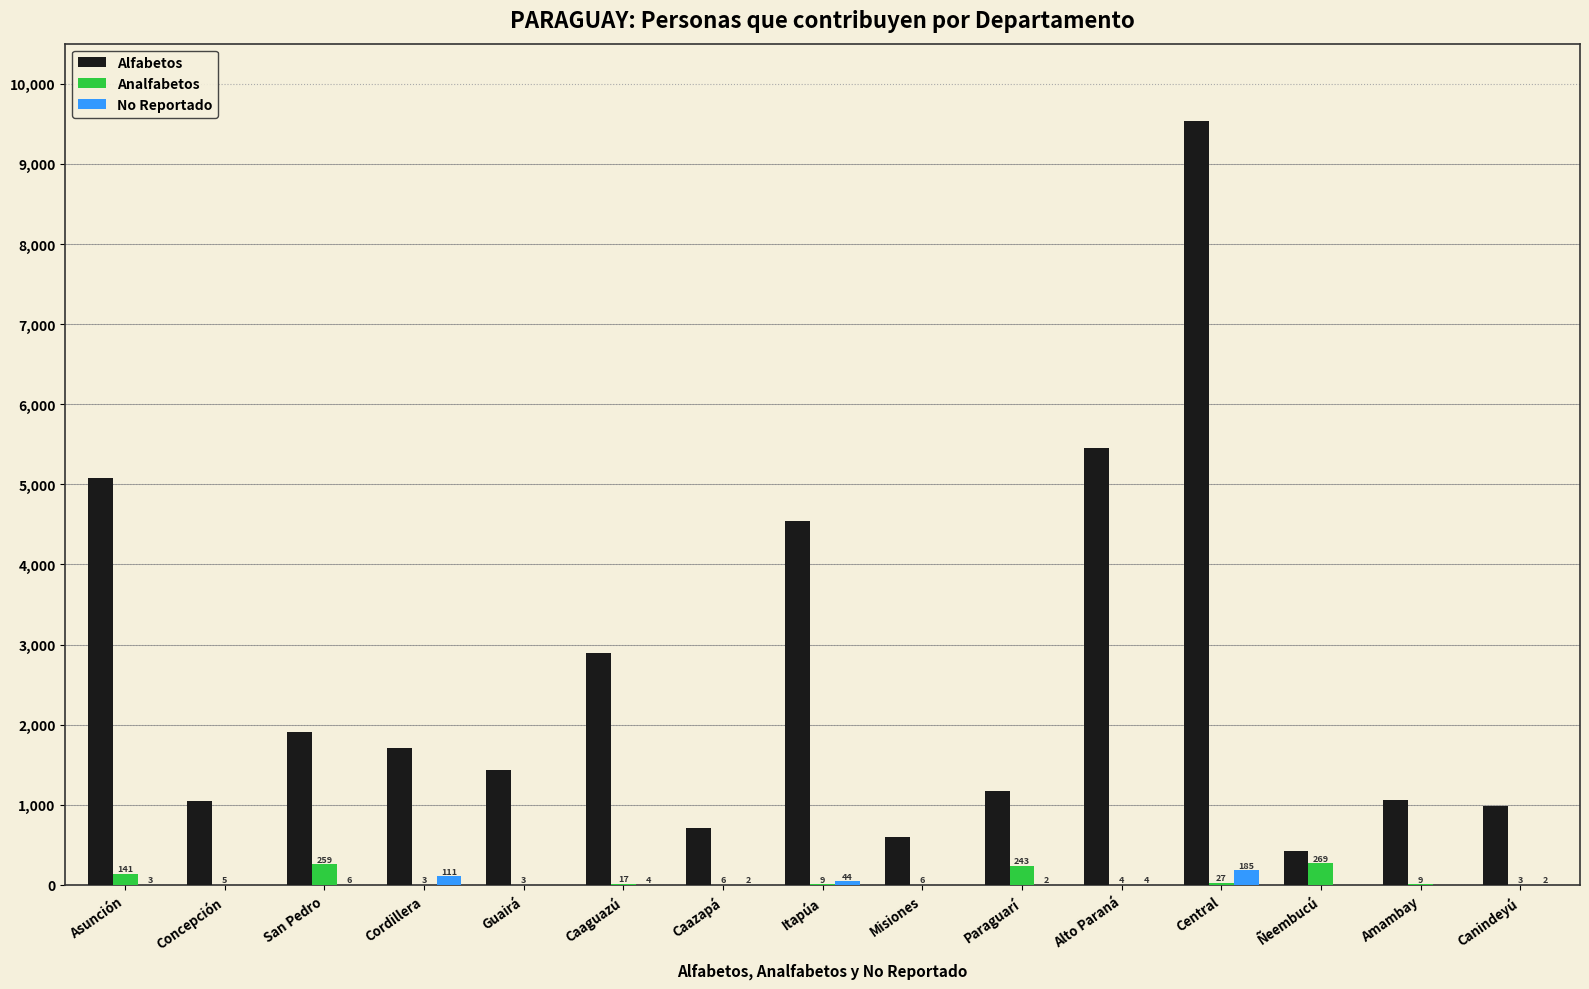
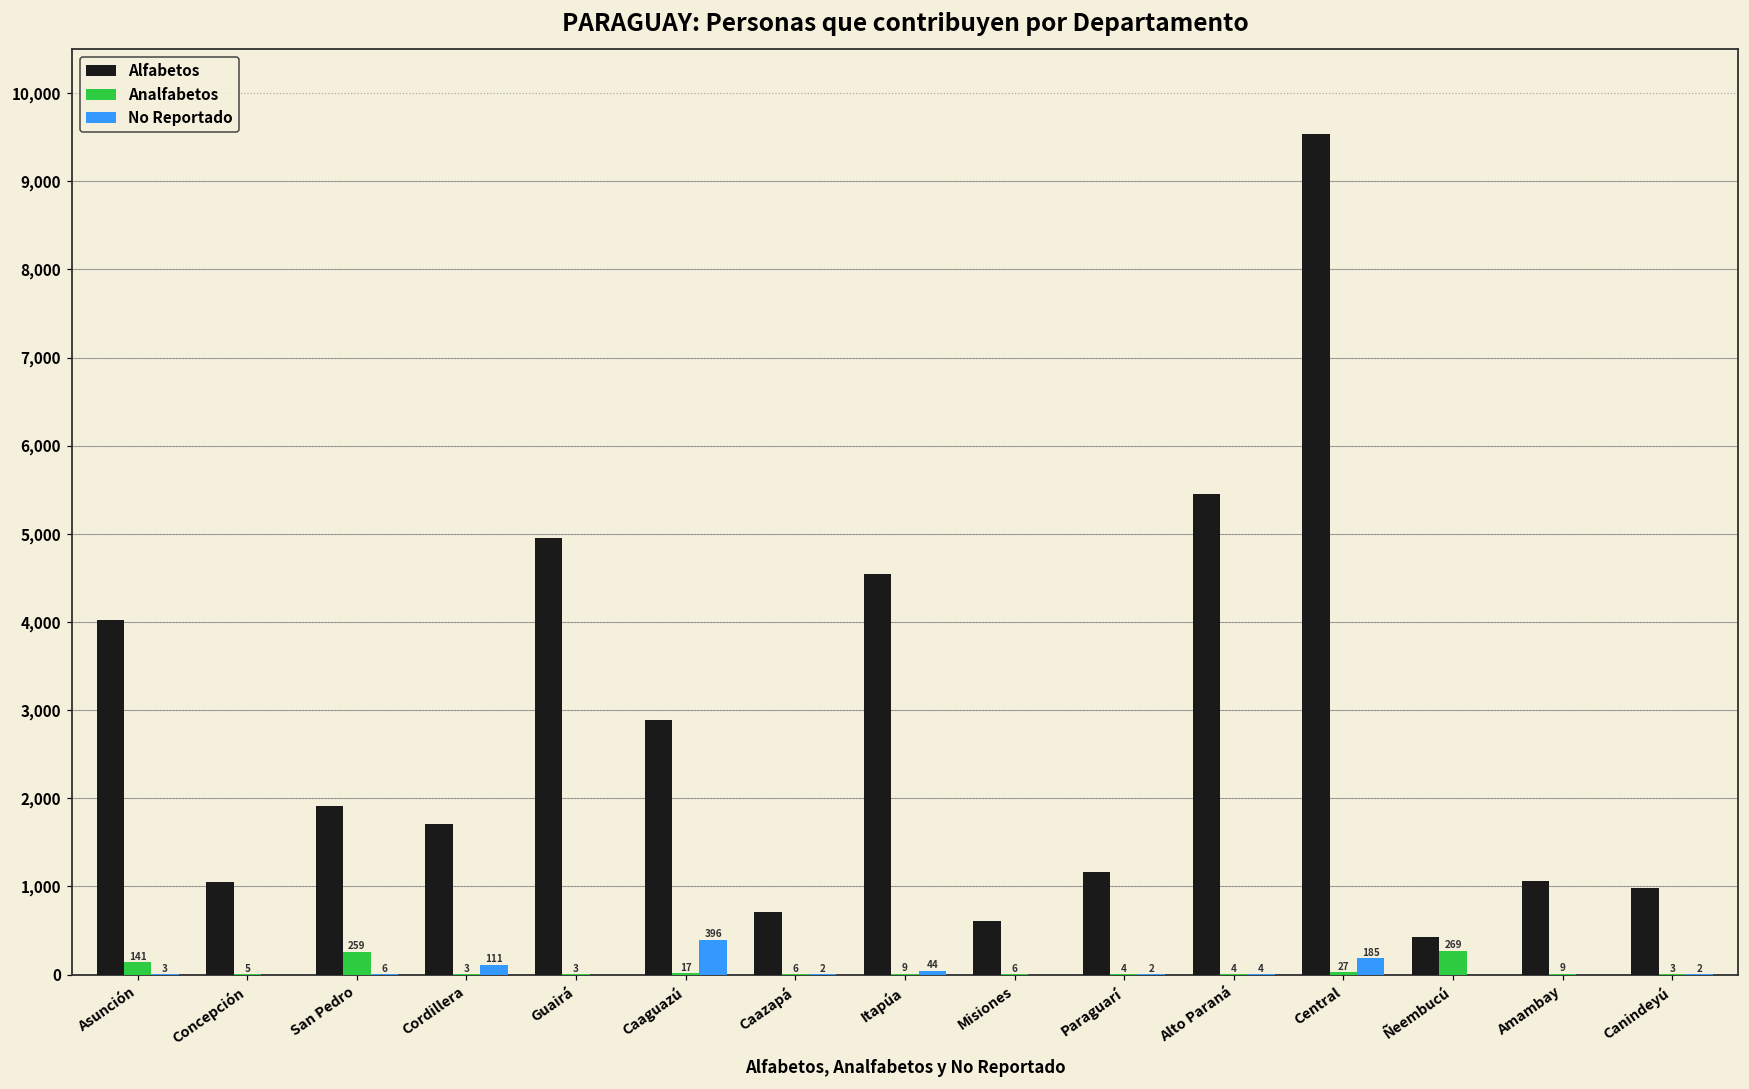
Alfabetos, Asunción: 5,100 -> 4,000
Alfabetos, Guairá: 1,400 -> 5,000
No Reportado, Caaguazú: 4 -> 396
Analfabetos, Paraguarí: 243 -> 4
